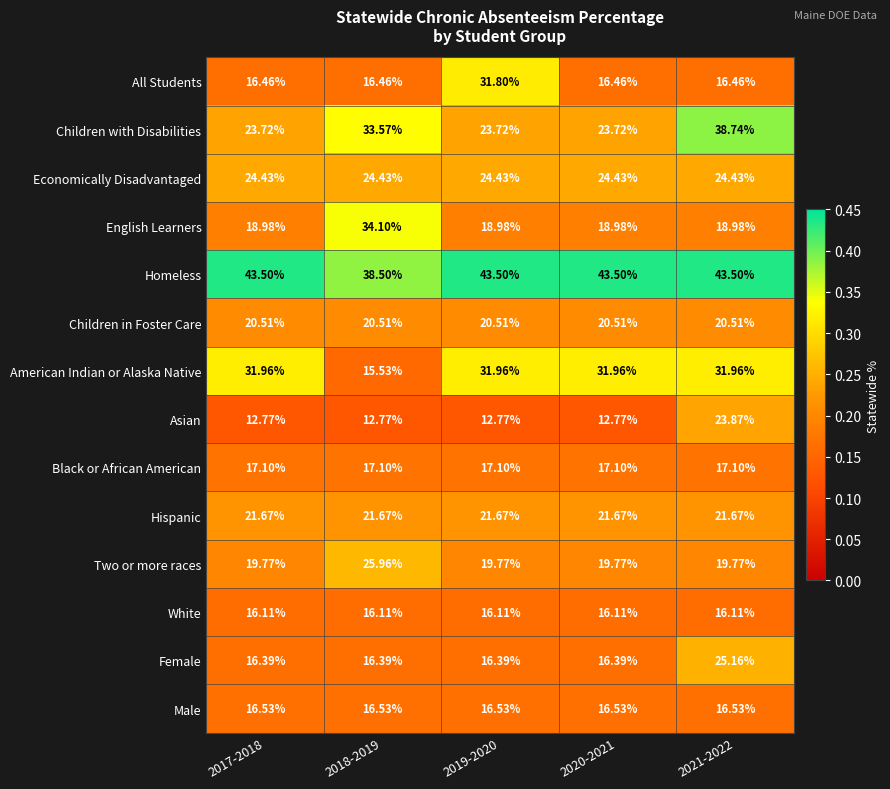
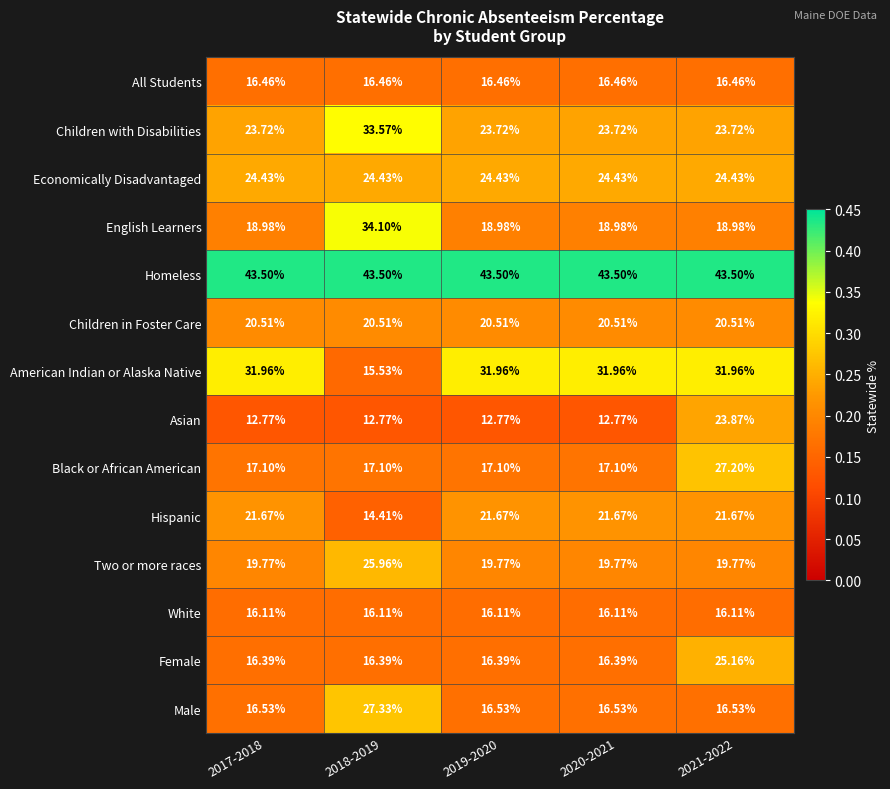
All Students, 2019-2020: 31.80% -> 16.46%
Children with Disabilities, 2021-2022: 38.74% -> 23.72%
Homeless, 2018-2019: 38.50% -> 43.50%
Black or African American, 2021-2022: 17.10% -> 27.20%
Hispanic, 2018-2019: 21.67% -> 14.41%
Male, 2018-2019: 16.53% -> 27.33%
